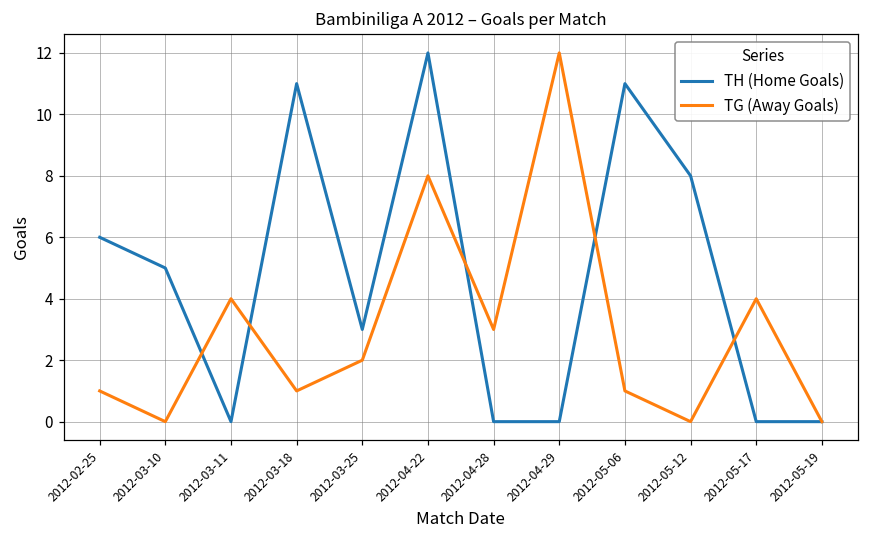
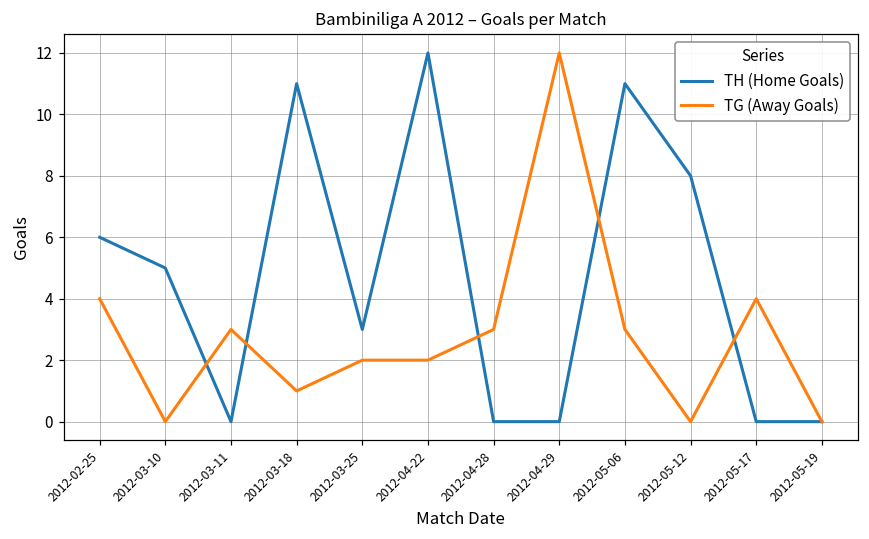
TG (Away Goals), 2012-02-25: 1 -> 4
TG (Away Goals), 2012-03-11: 4 -> 3
TG (Away Goals), 2012-04-22: 8 -> 2
TG (Away Goals), 2012-05-06: 1 -> 3
